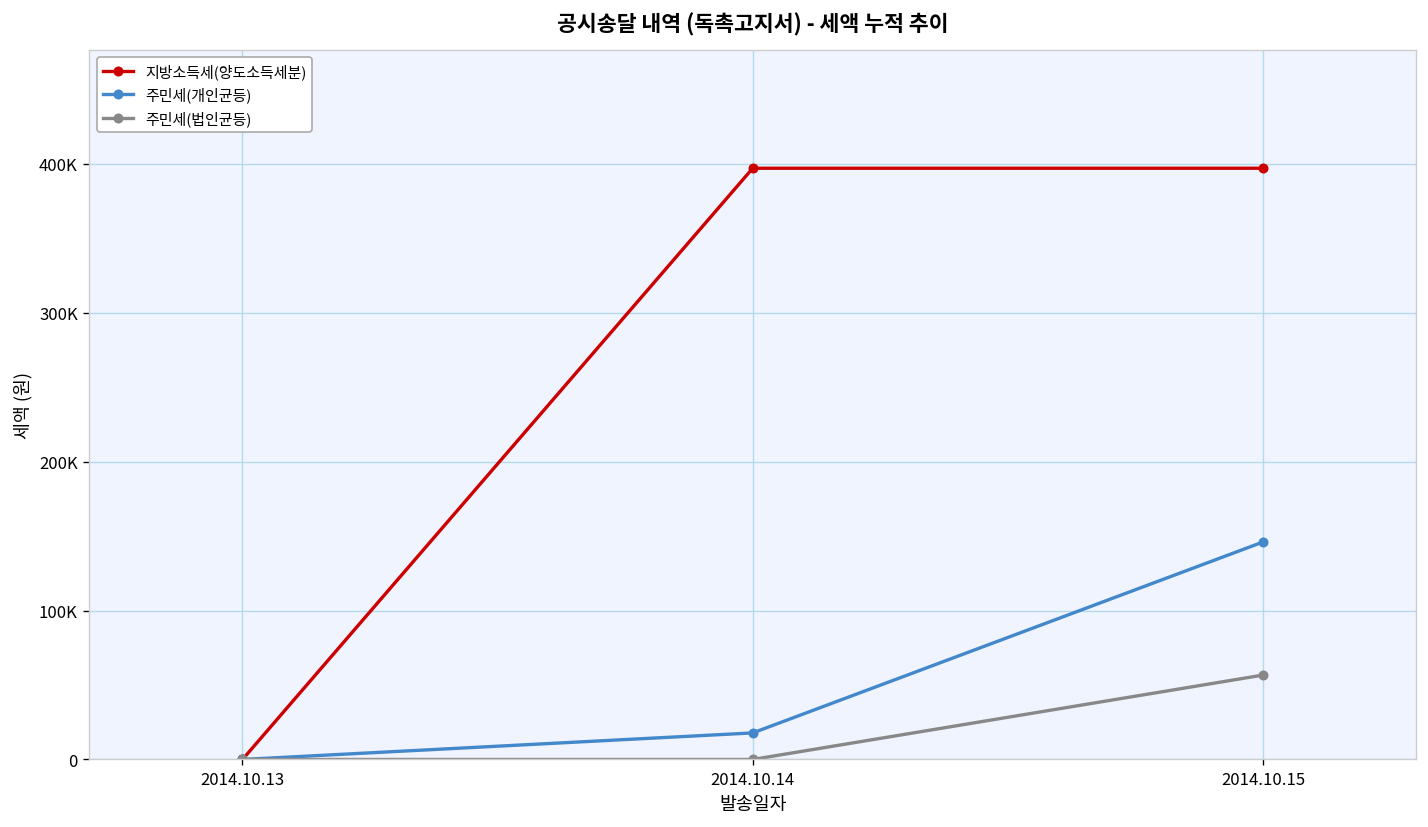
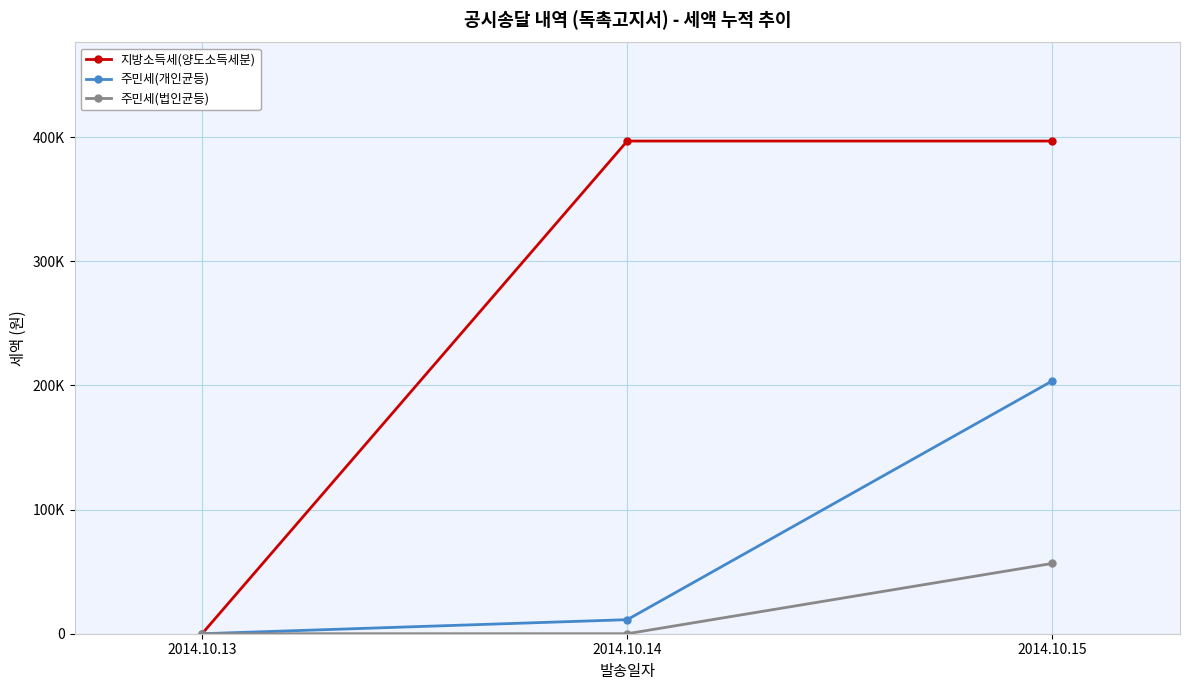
주민세(개인균등), 2014.10.14: 18000 -> 11000
주민세(개인균등), 2014.10.15: 146000 -> 204000
